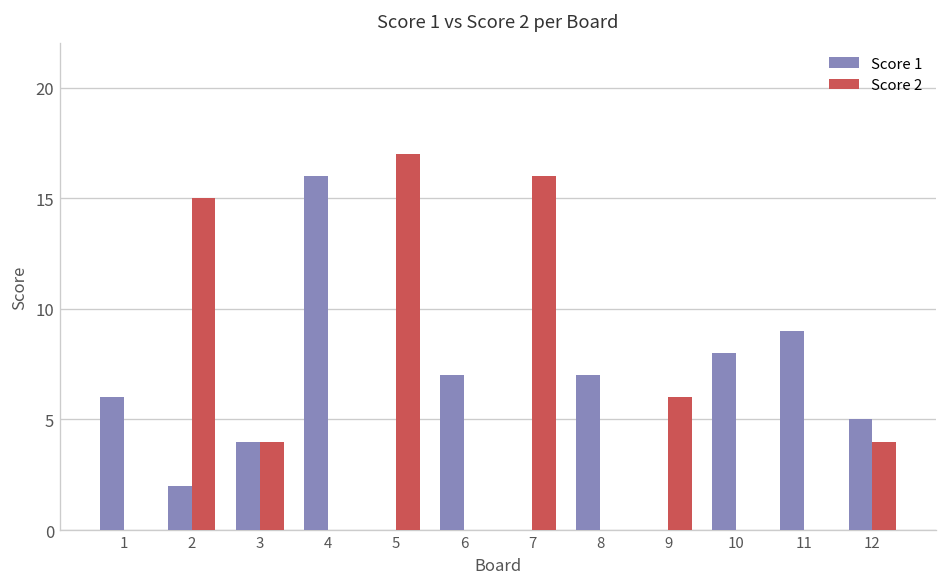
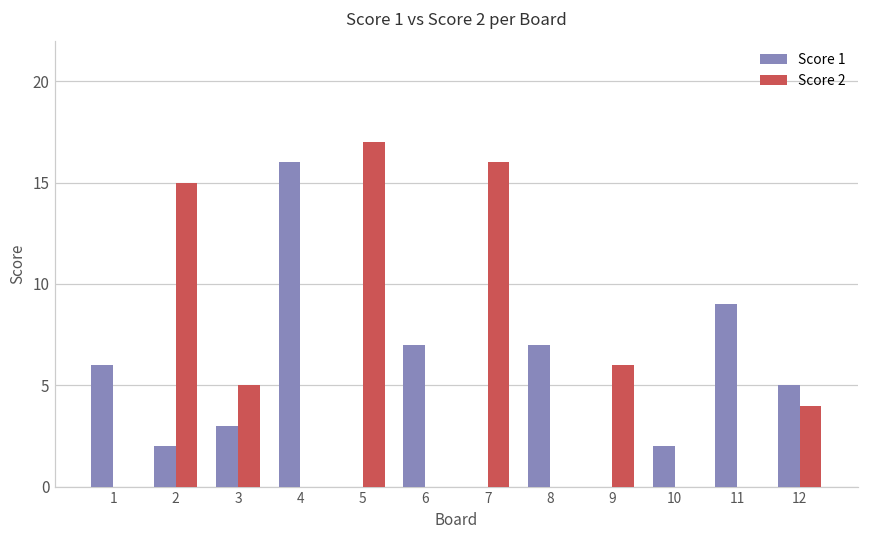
Score 1, 3: 4 -> 3
Score 2, 3: 4 -> 5
Score 1, 10: 8 -> 2
